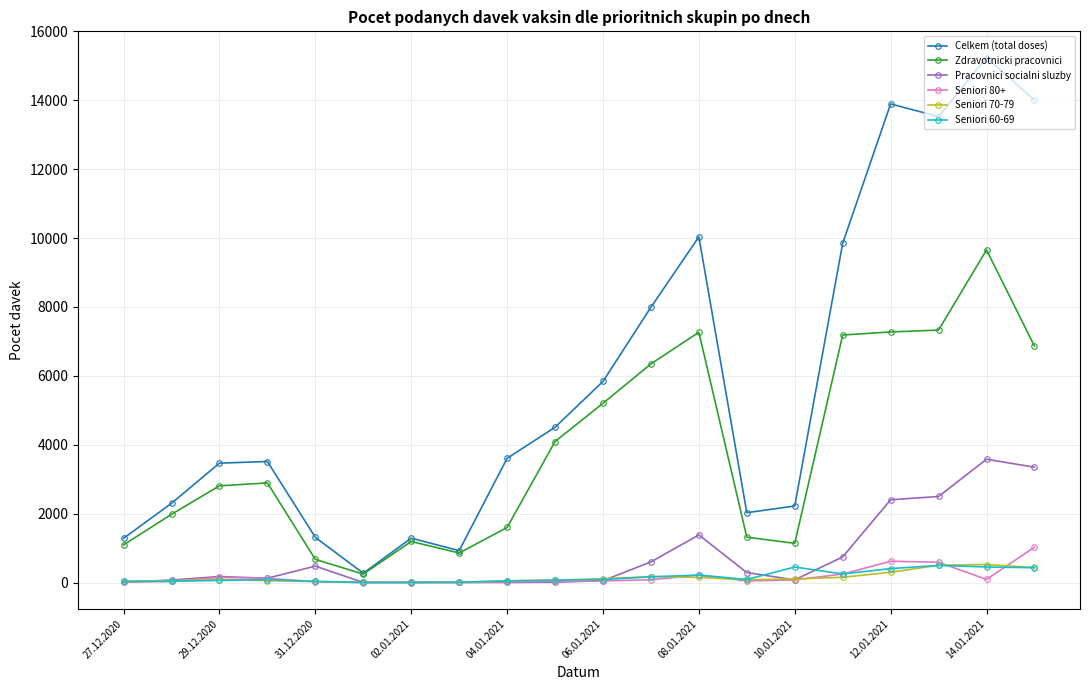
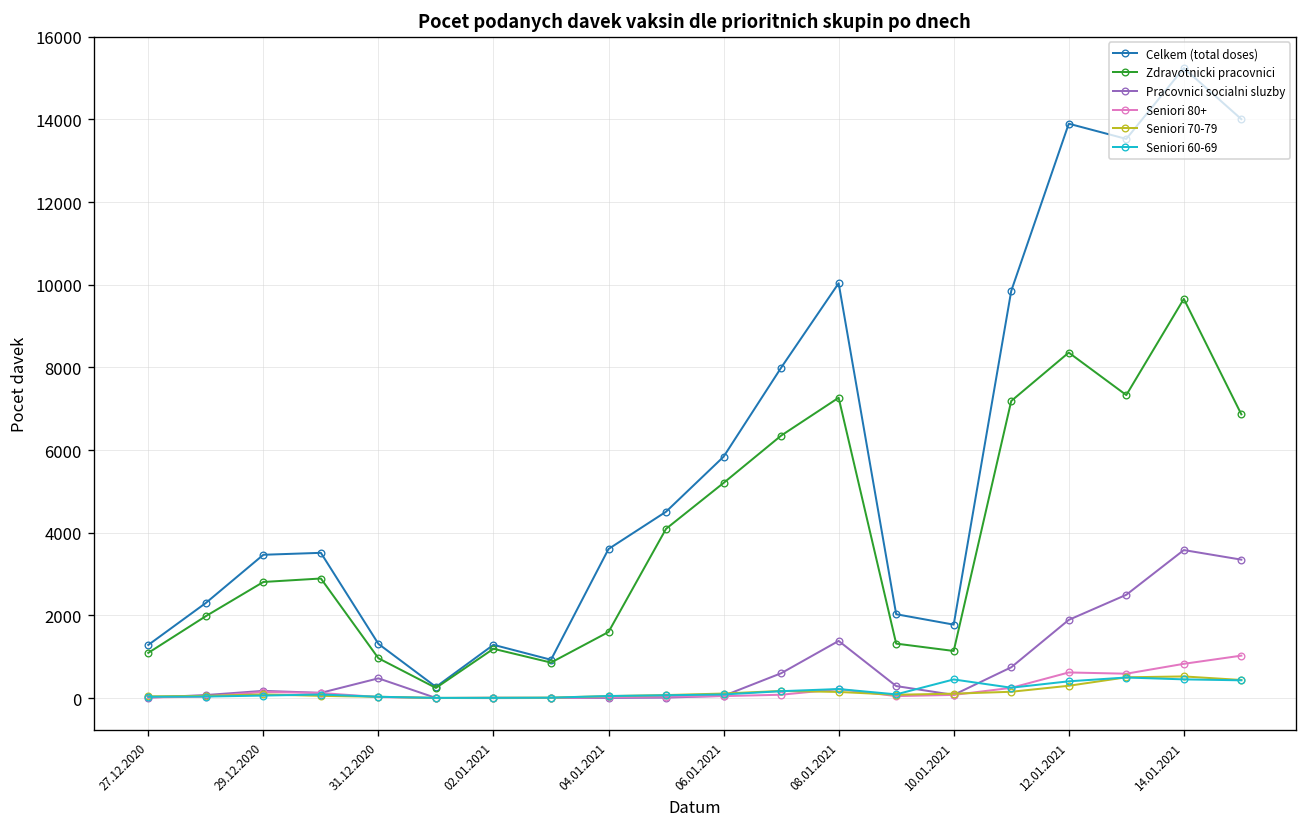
Zdravotnicki pracovnici, 31.12.2020: 700 -> 1000
Celkem (total doses), 10.01.2021: 2200 -> 1800
Zdravotnicki pracovnici, 12.01.2021: 7300 -> 8400
Pracovnici socialni sluzby, 12.01.2021: 2400 -> 1900
Seniori 80+, 14.01.2021: 100 -> 800
